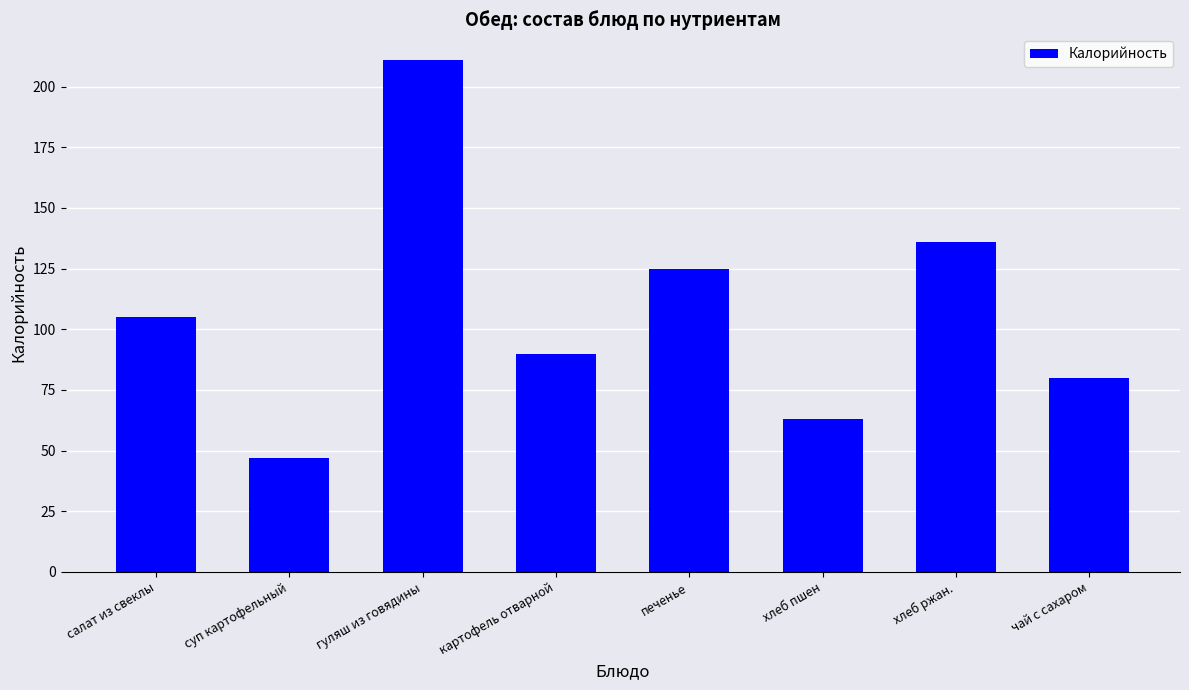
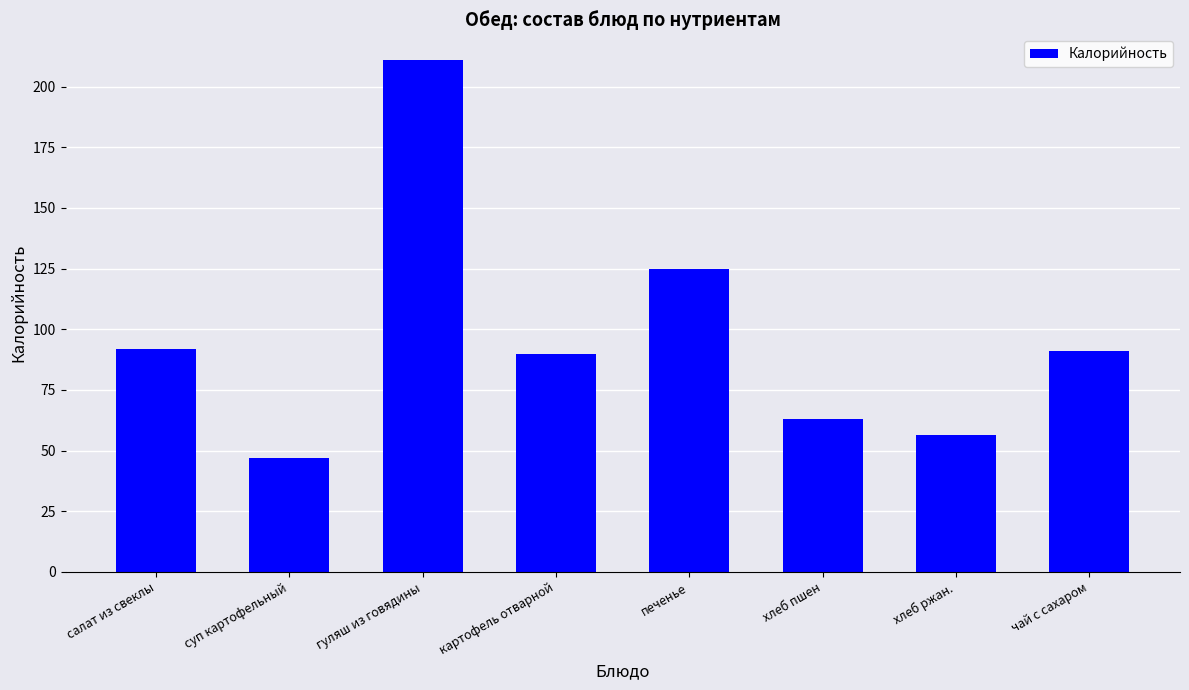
салат из свеклы: 105 -> 92
хлеб ржан.: 136 -> 57
чай с сахаром: 80 -> 91
